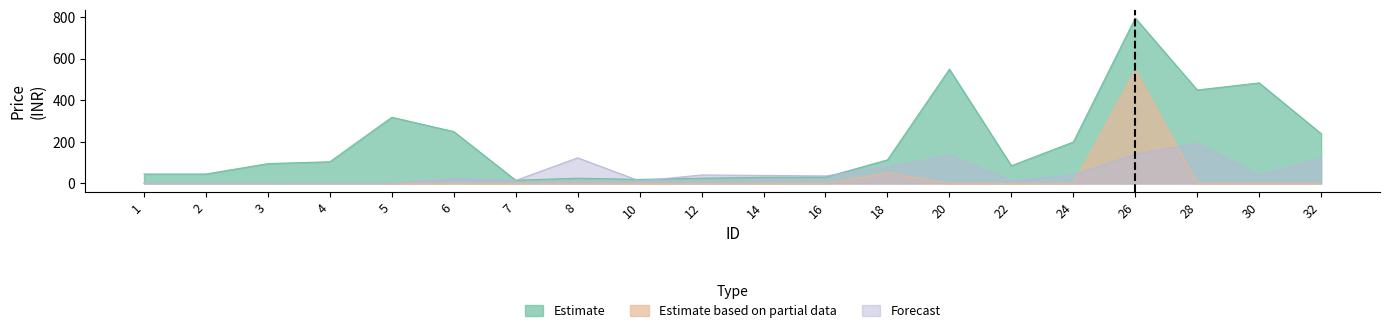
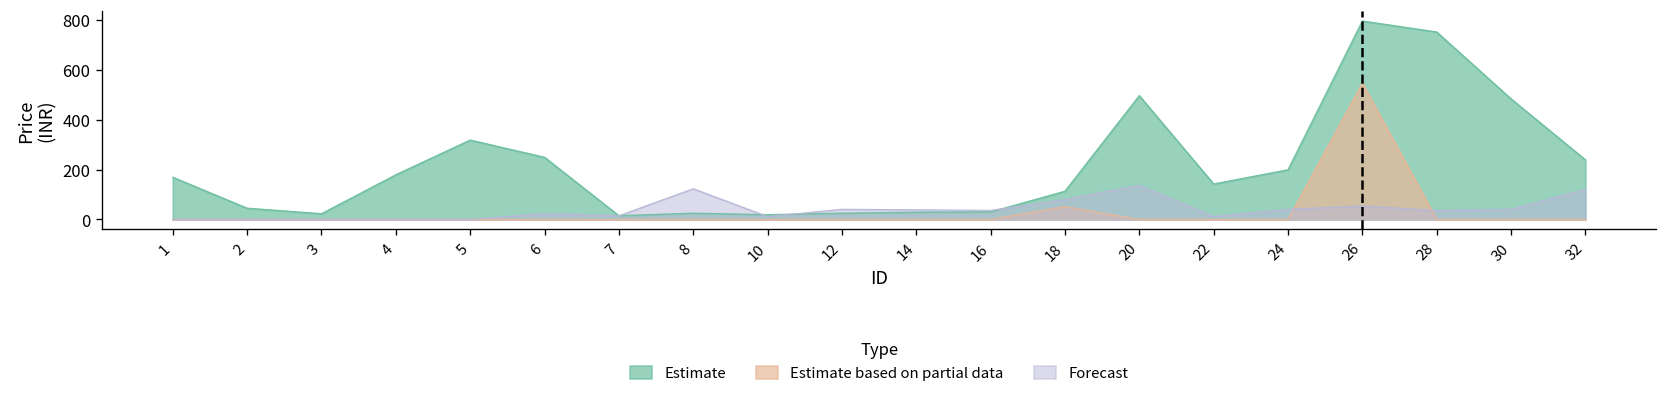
Estimate, 1: 50 -> 170
Estimate, 3: 100 -> 20
Estimate, 4: 100 -> 180
Estimate, 20: 550 -> 500
Estimate, 22: 90 -> 140
Forecast, 26: 140 -> 50
Estimate, 28: 450 -> 750
Forecast, 28: 190 -> 40
